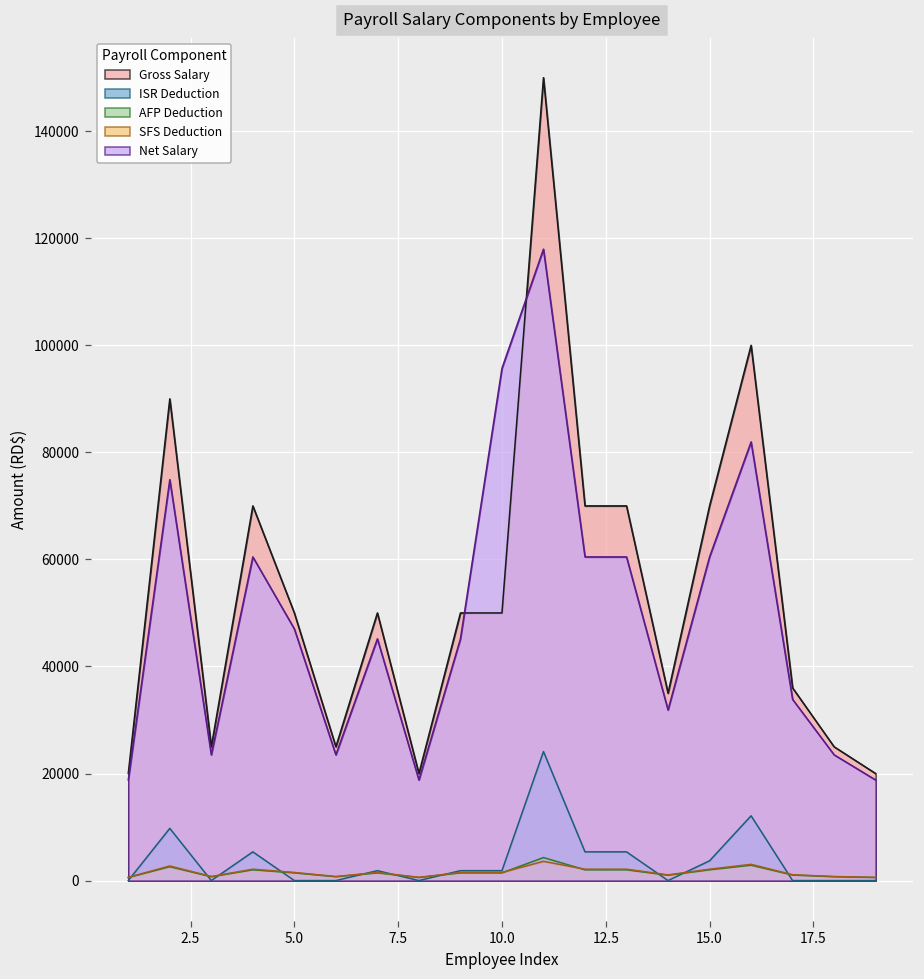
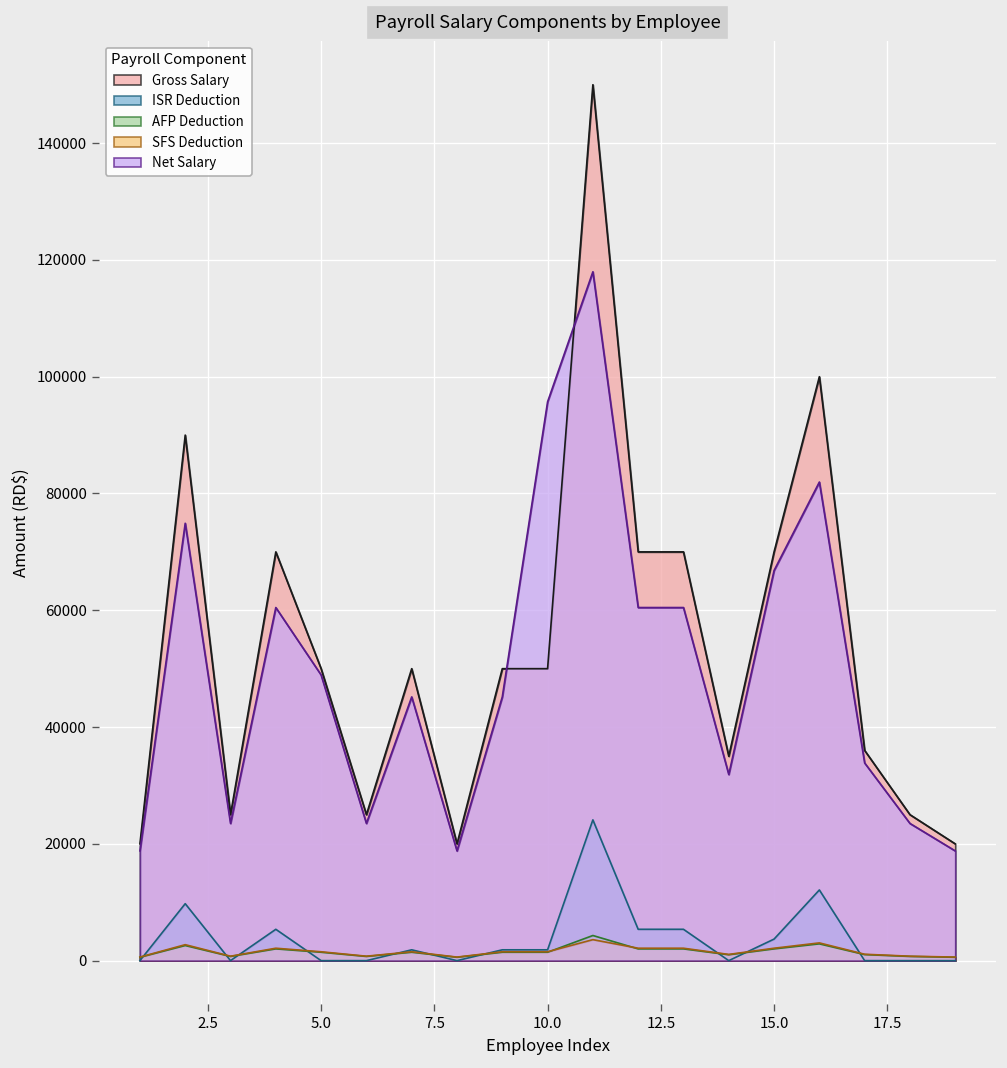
Net Salary, 5.0: 47000 -> 49000
Net Salary, 15.0: 60000 -> 67000
